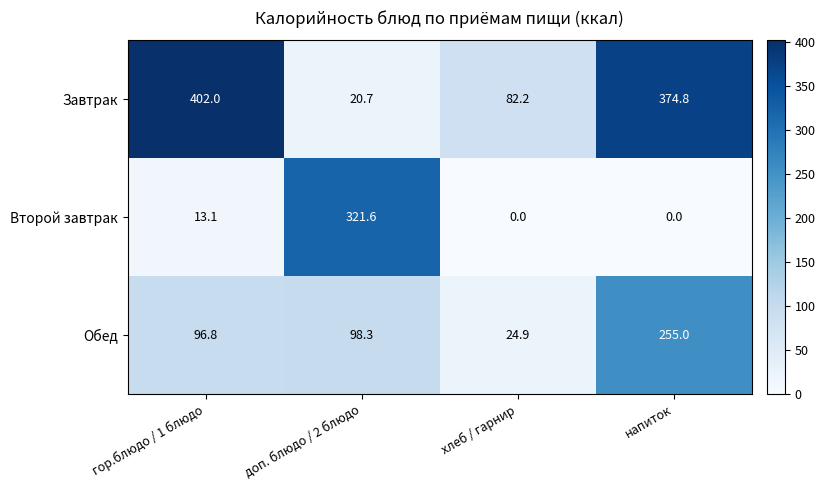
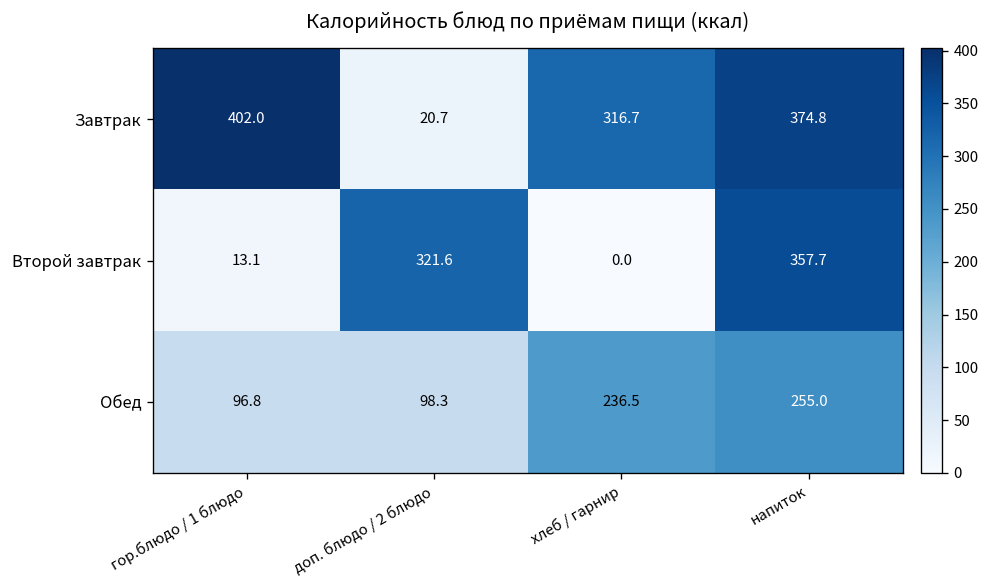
Завтрак, хлеб / гарнир: 82.2 -> 316.7
Второй завтрак, напиток: 0.0 -> 357.7
Обед, хлеб / гарнир: 24.9 -> 236.5
